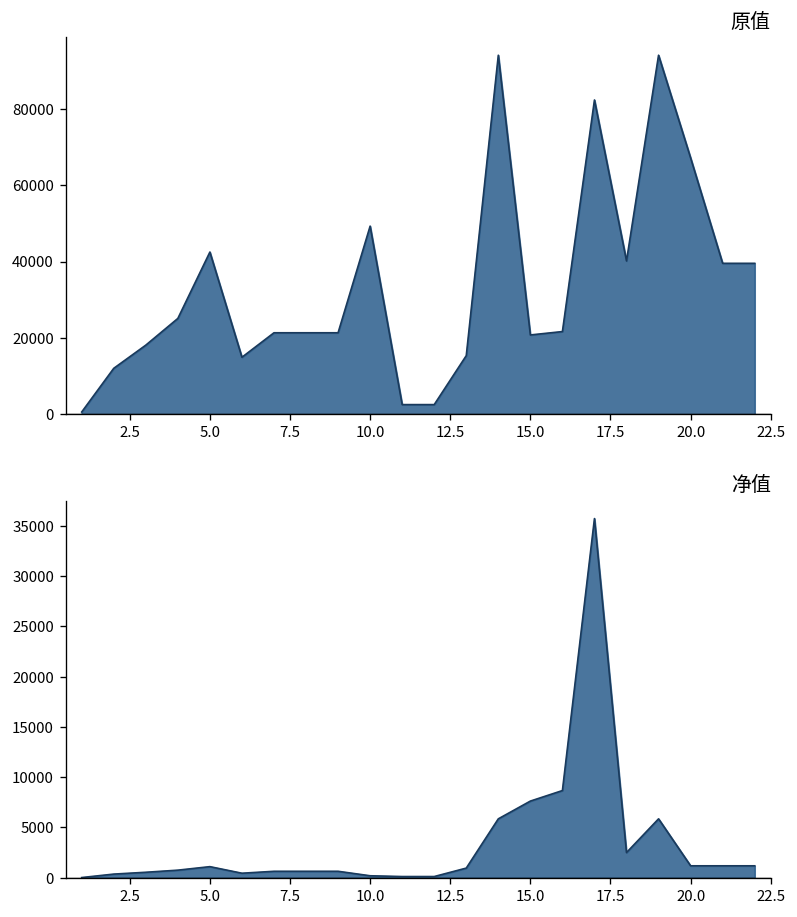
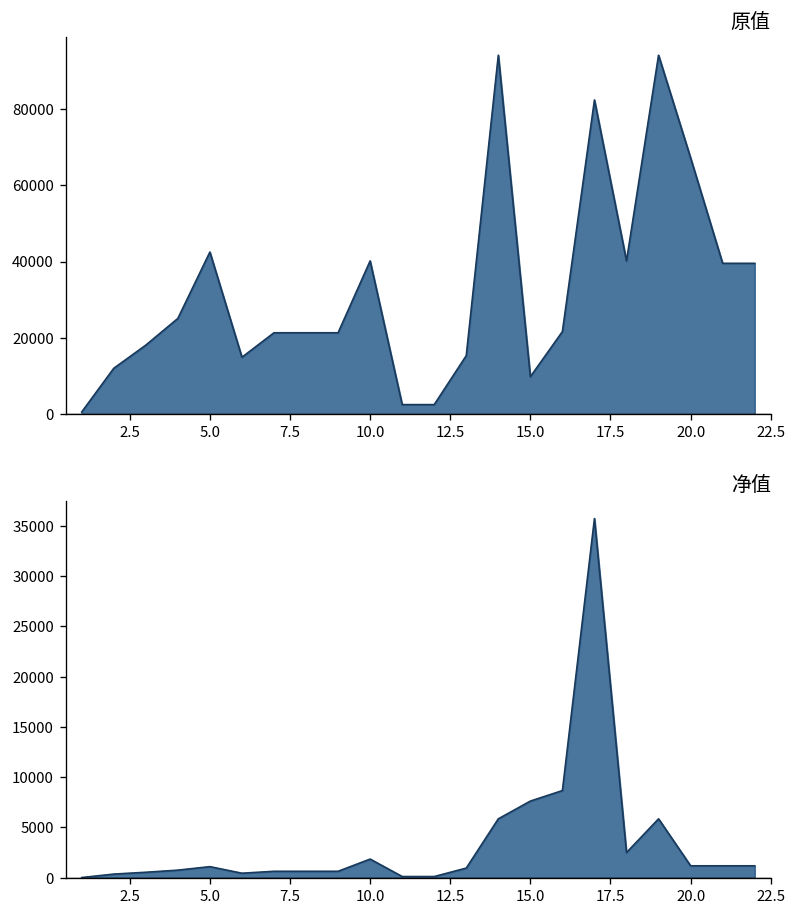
原值, 10.0: 49000 -> 40000
原值, 15.0: 21000 -> 10000
净值, 10.0: 0 -> 2000
